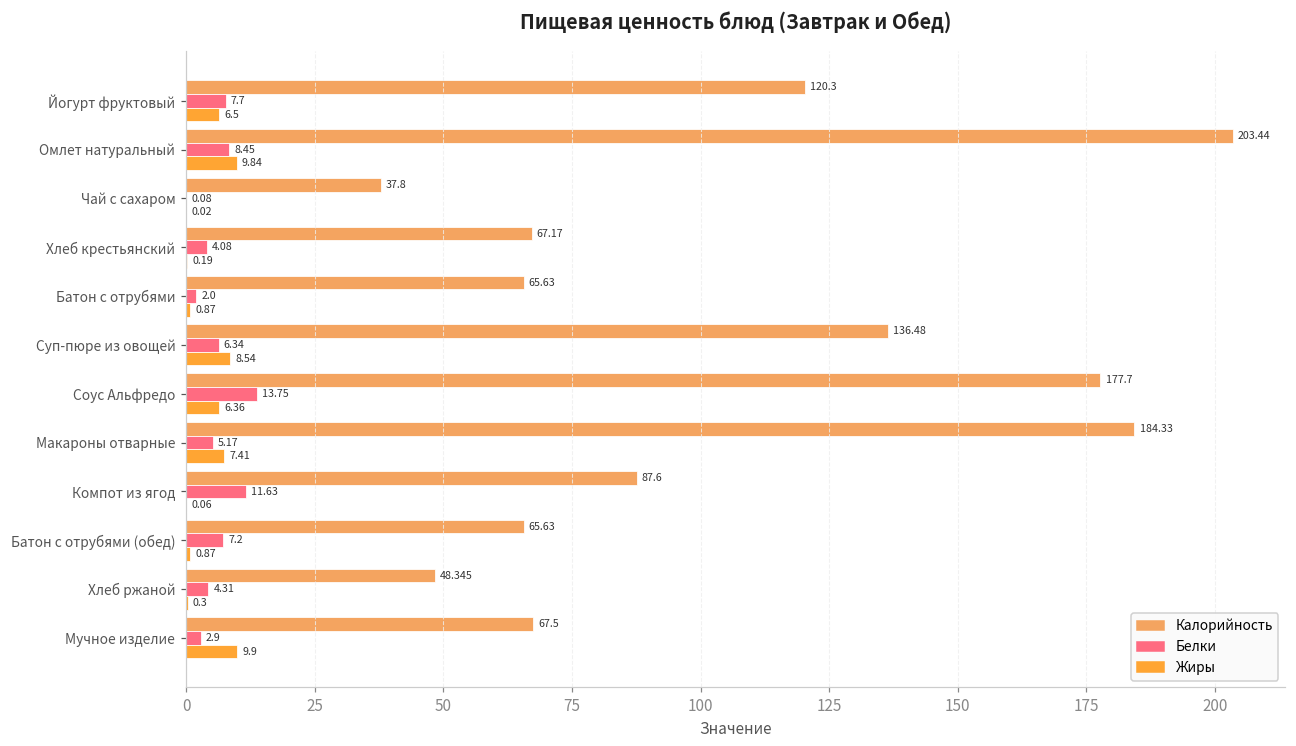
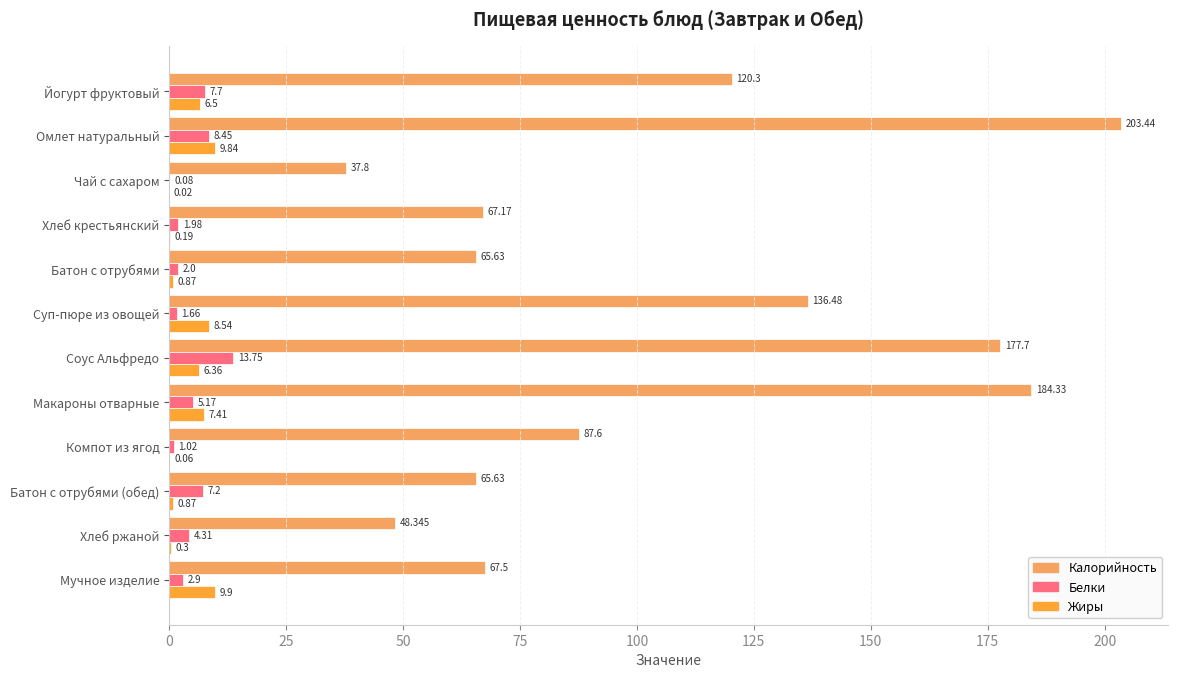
Белки, Хлеб крестьянский: 4.08 -> 1.98
Белки, Суп-пюре из овощей: 6.34 -> 1.66
Белки, Компот из ягод: 11.63 -> 1.02
